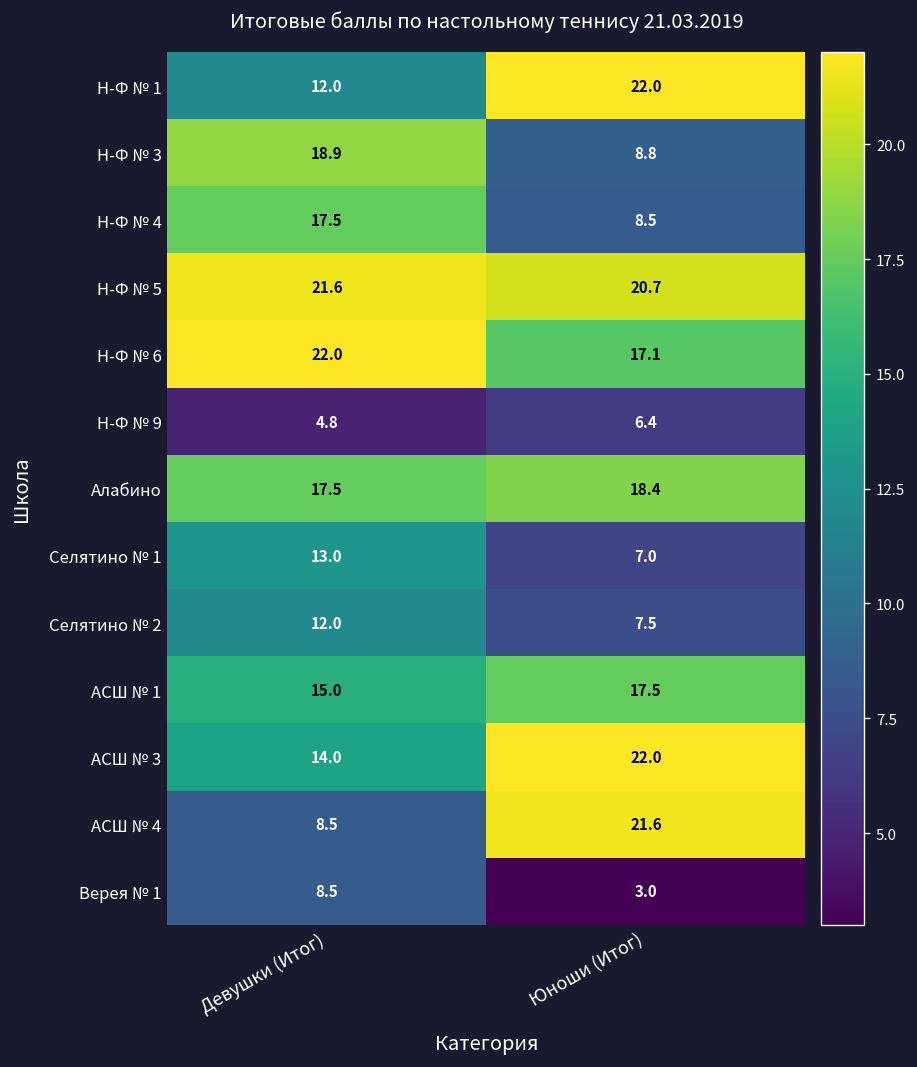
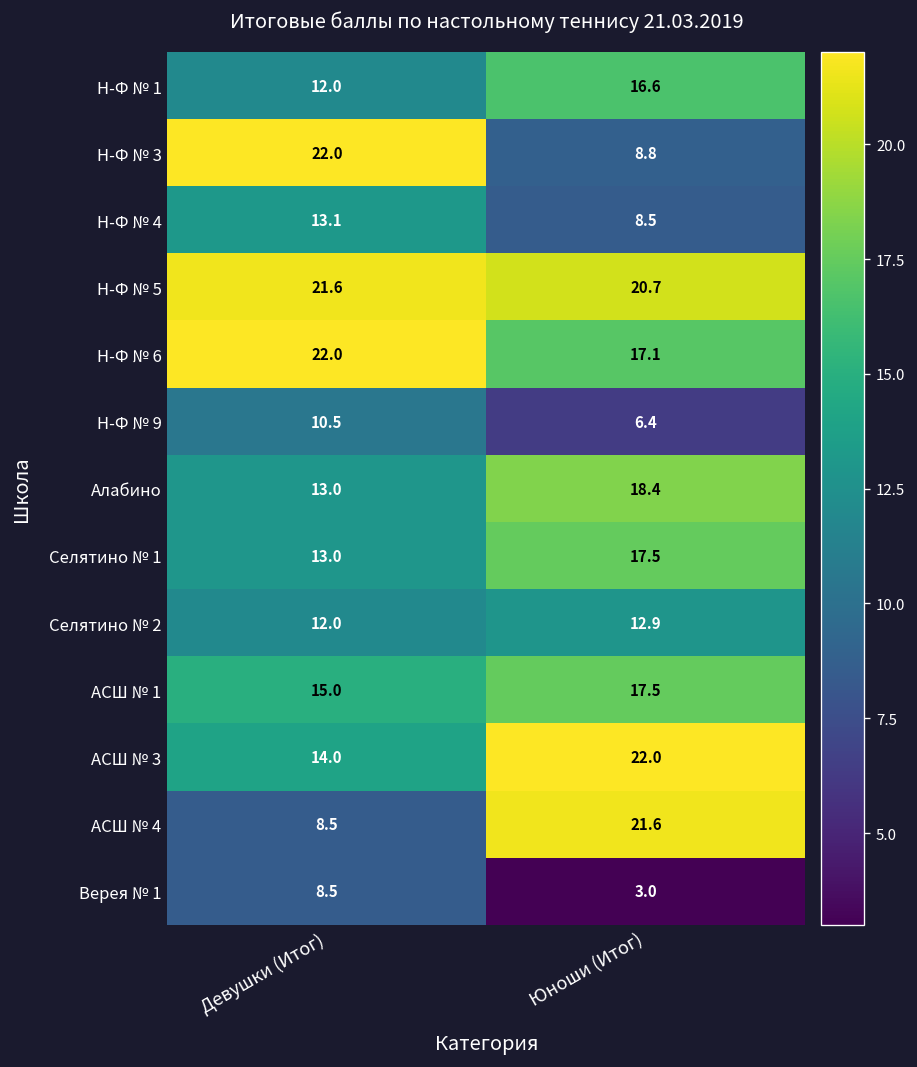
Н-Ф № 1, Юноши (Итог): 22.0 -> 16.6
Н-Ф № 3, Девушки (Итог): 18.9 -> 22.0
Н-Ф № 4, Девушки (Итог): 17.5 -> 13.1
Н-Ф № 9, Девушки (Итог): 4.8 -> 10.5
Алабино, Девушки (Итог): 17.5 -> 13.0
Селятино № 1, Юноши (Итог): 7.0 -> 17.5
Селятино № 2, Юноши (Итог): 7.5 -> 12.9
